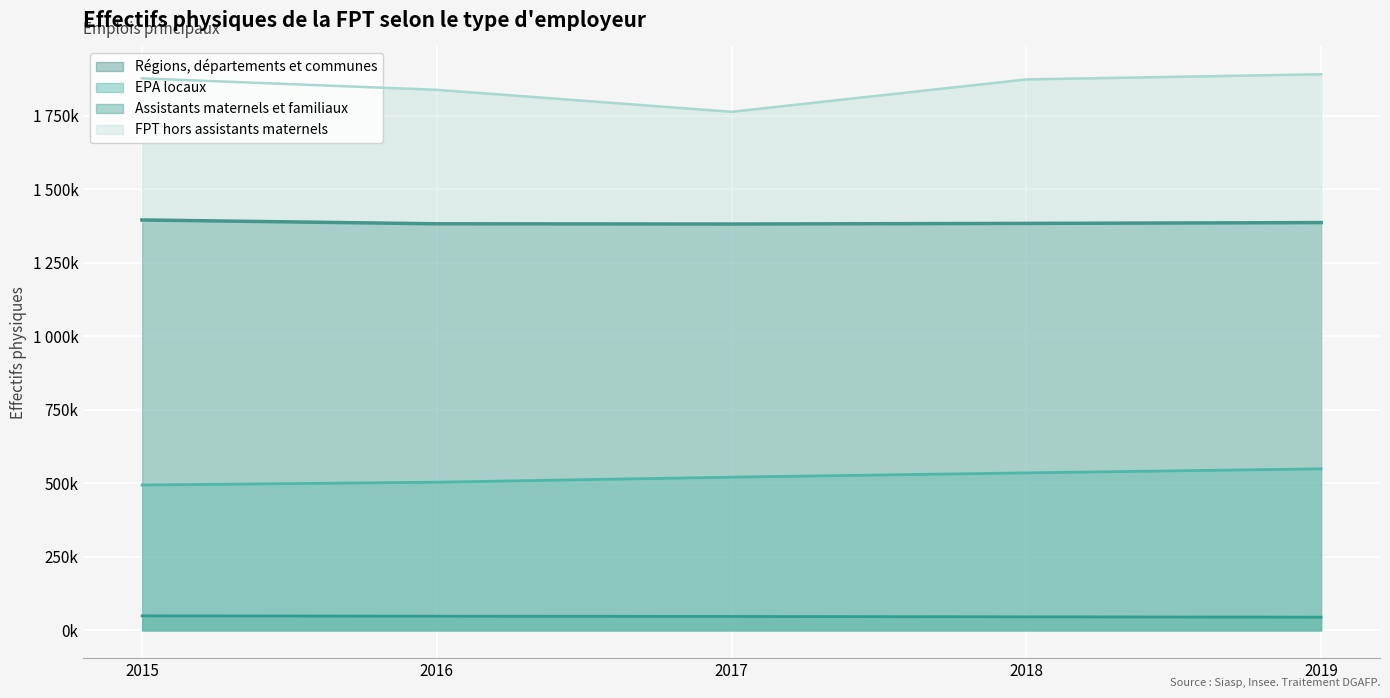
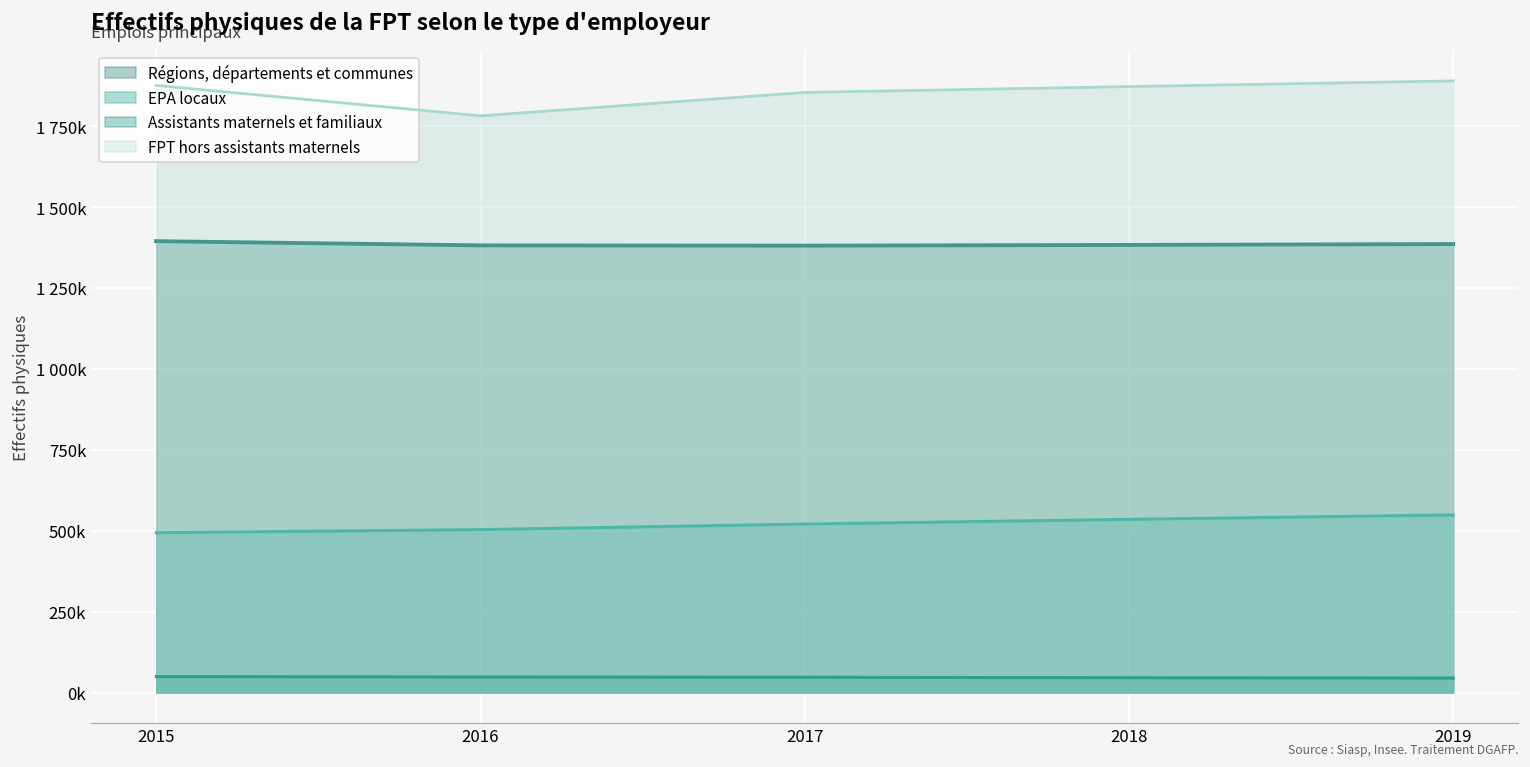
FPT hors assistants maternels, 2016: 1840000 -> 1780000
FPT hors assistants maternels, 2017: 1760000 -> 1860000
